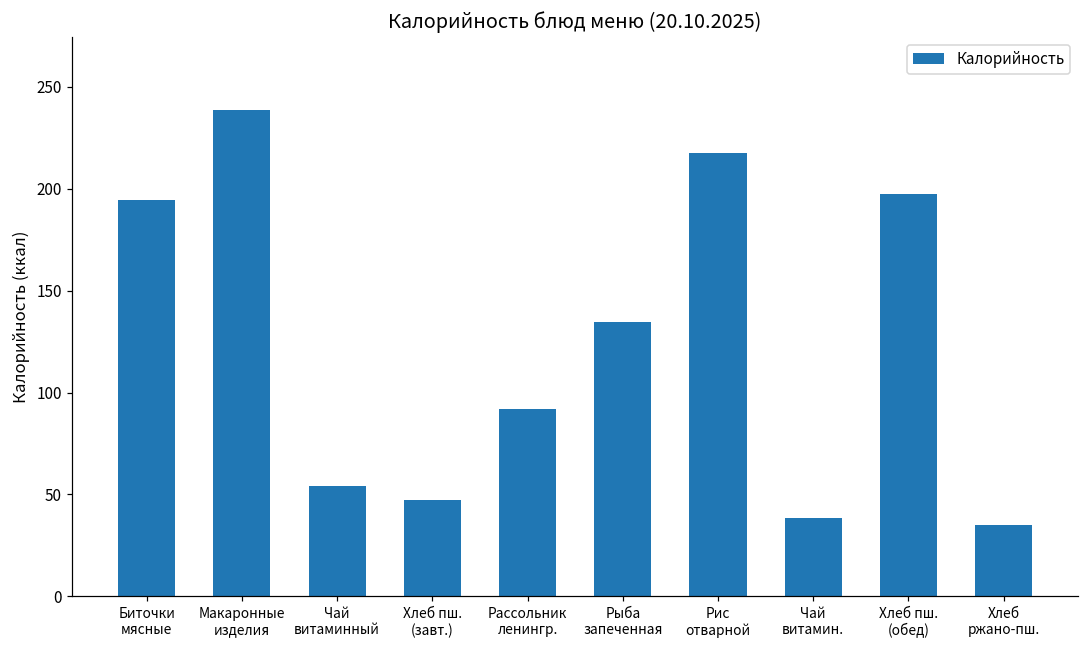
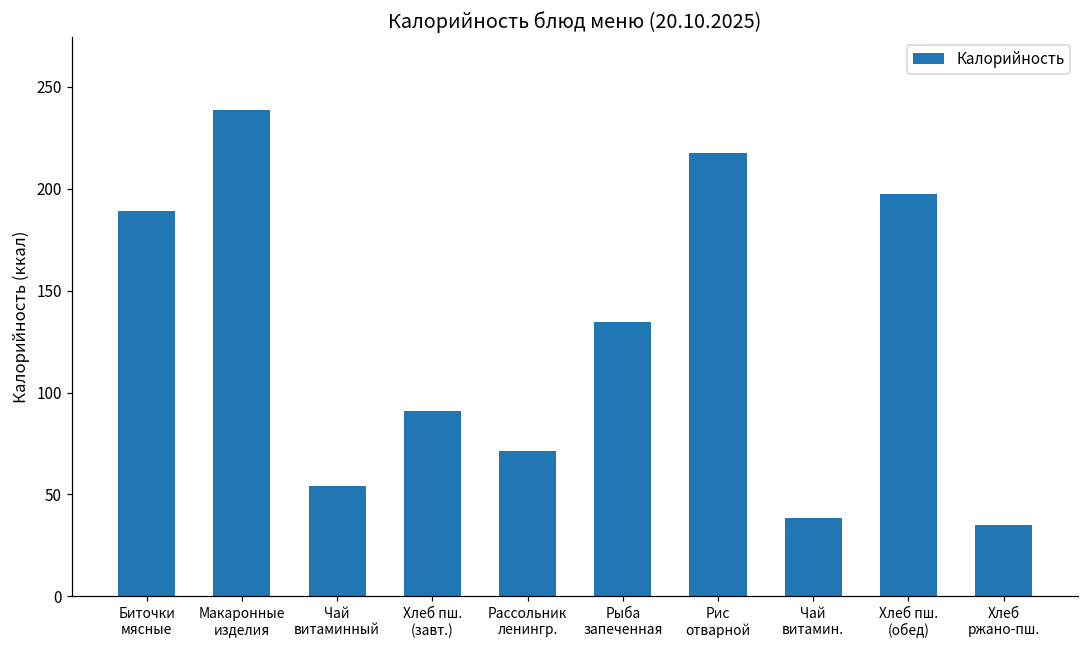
Биточки мясные: 195 -> 189
Хлеб пш. (завт.): 47 -> 91
Рассольник ленингр.: 92 -> 71
